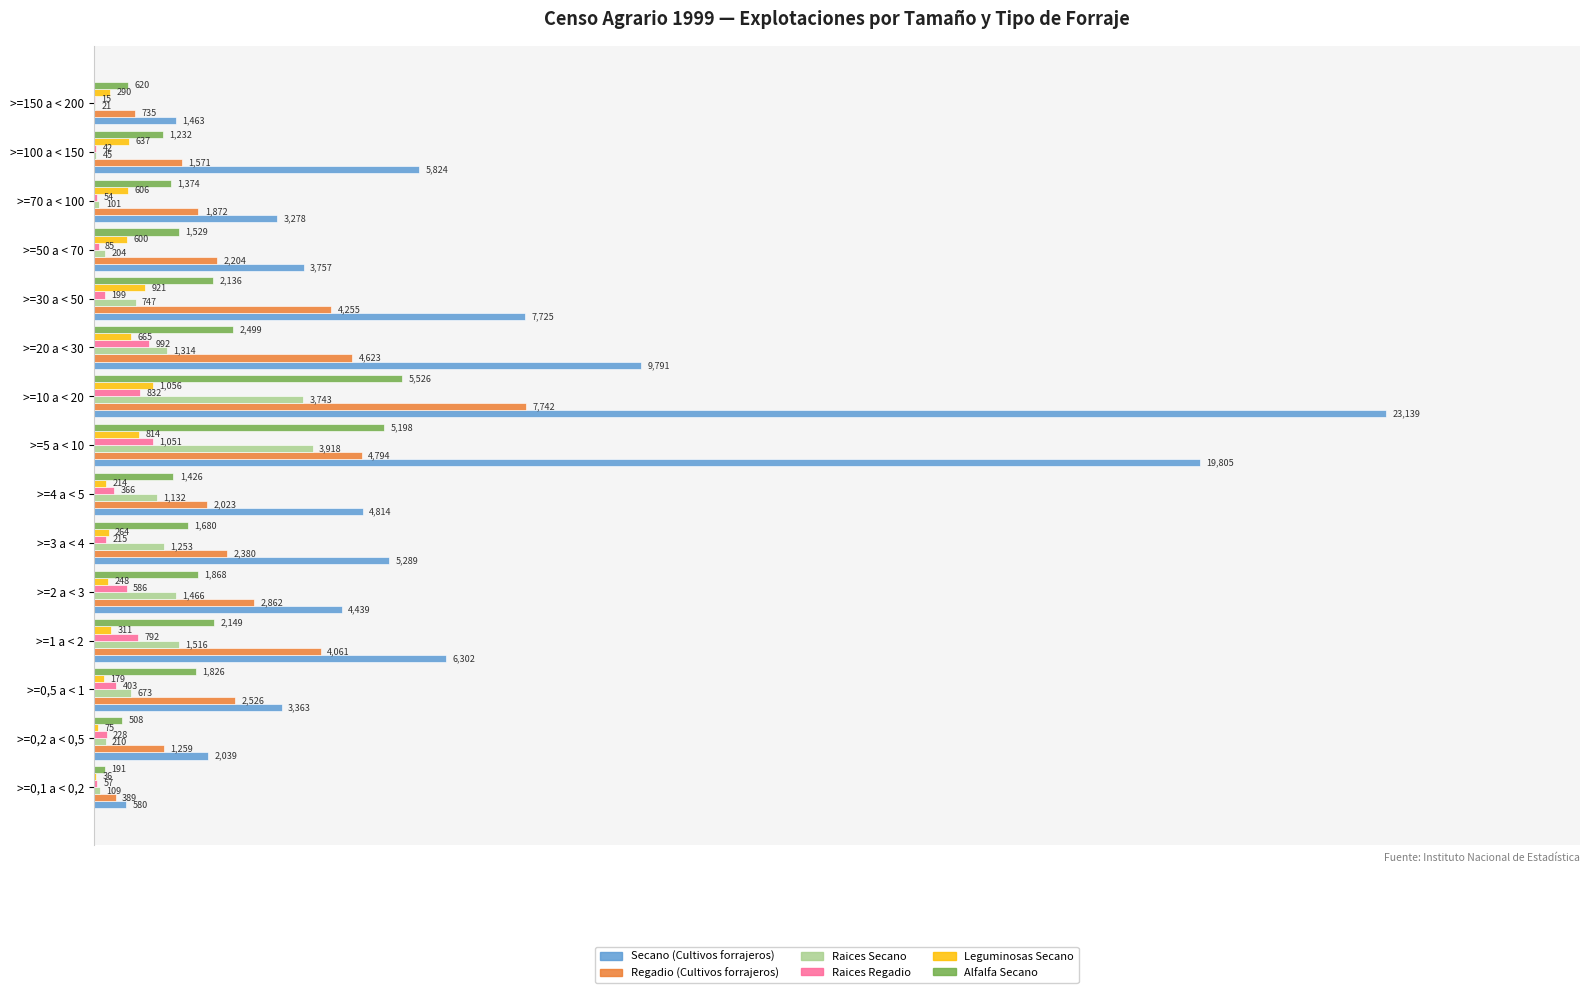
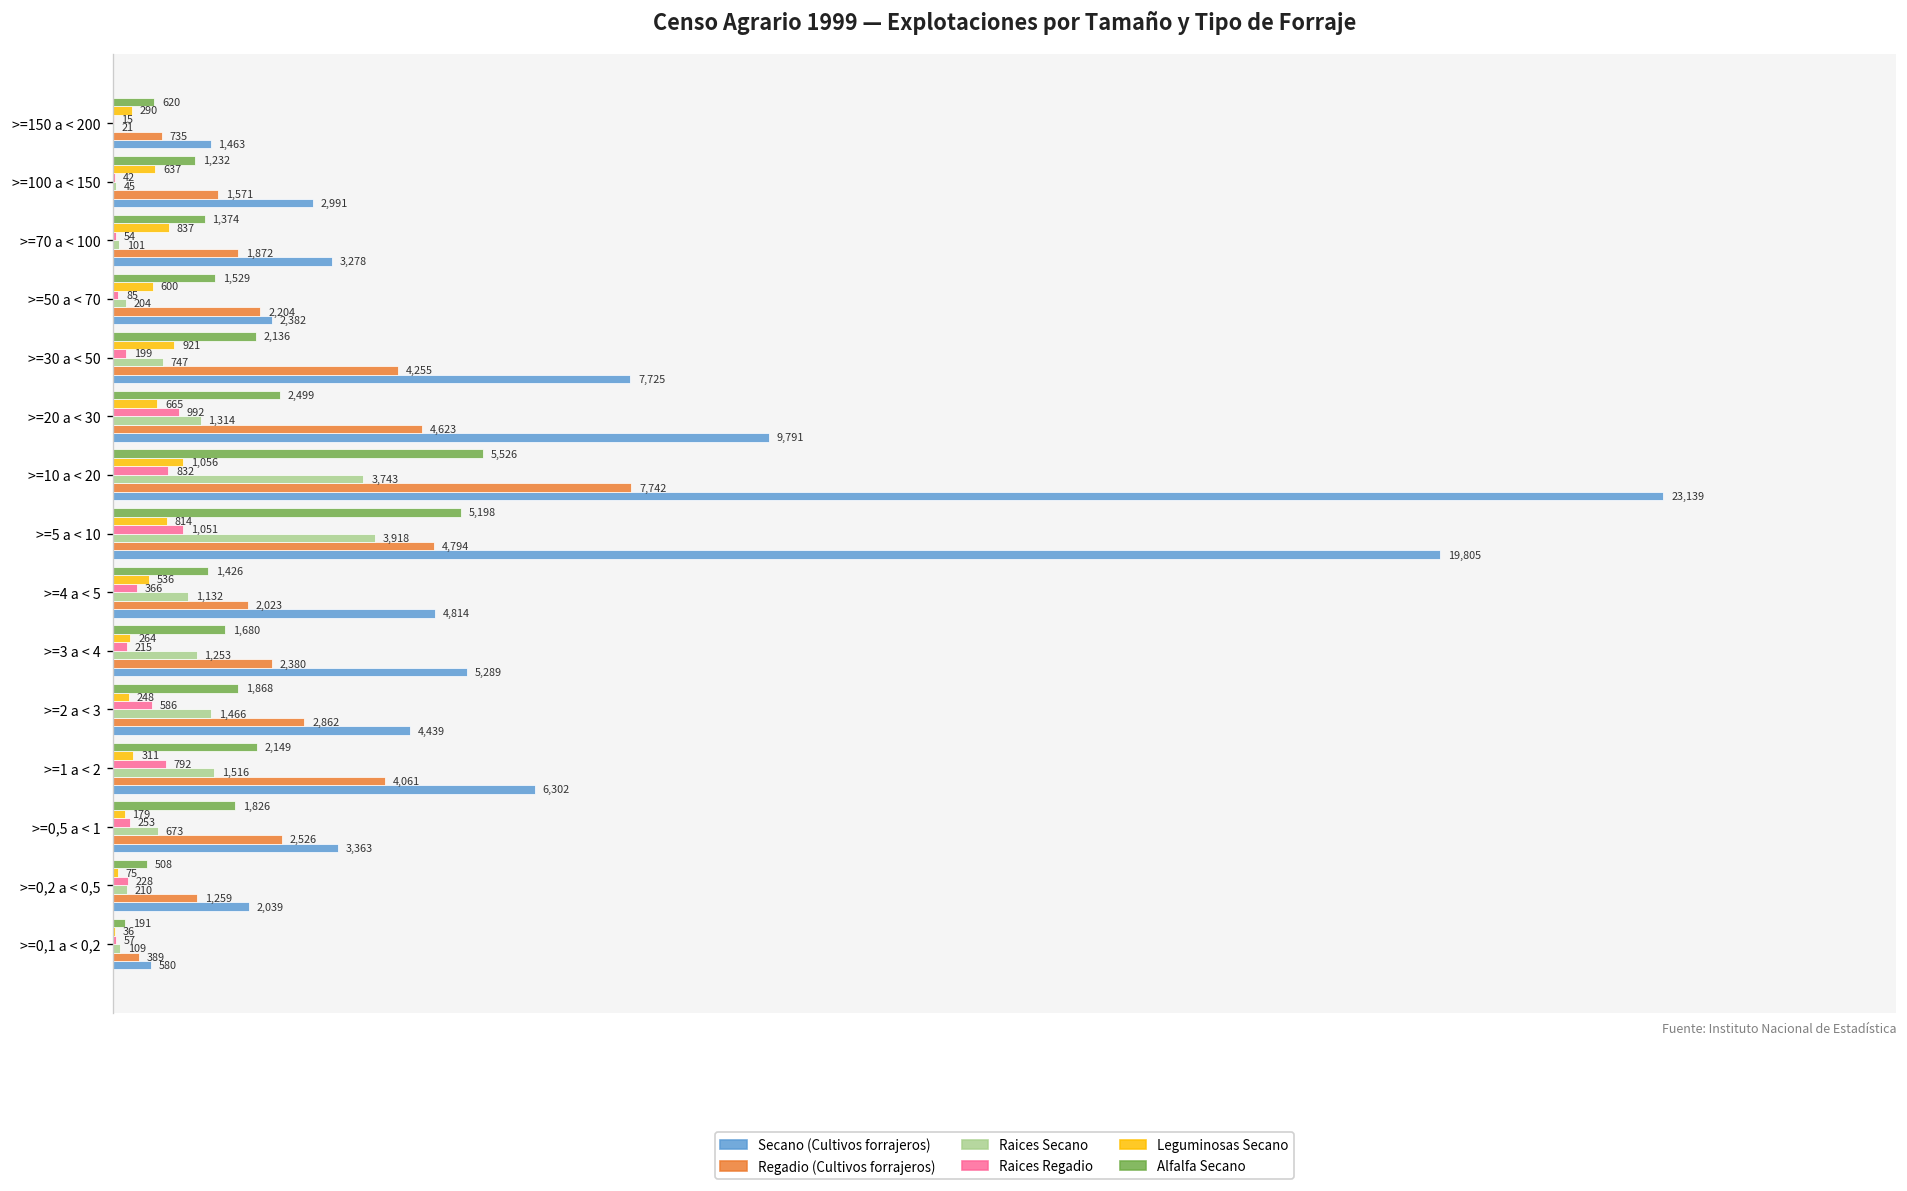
Secano (Cultivos forrajeros), >=100 a < 150: 5,824 -> 2,991
Leguminosas Secano, >=70 a < 100: 606 -> 837
Secano (Cultivos forrajeros), >=50 a < 70: 3,757 -> 2,382
Leguminosas Secano, >=4 a < 5: 214 -> 536
Raices Regadio, >=0,5 a < 1: 403 -> 253
